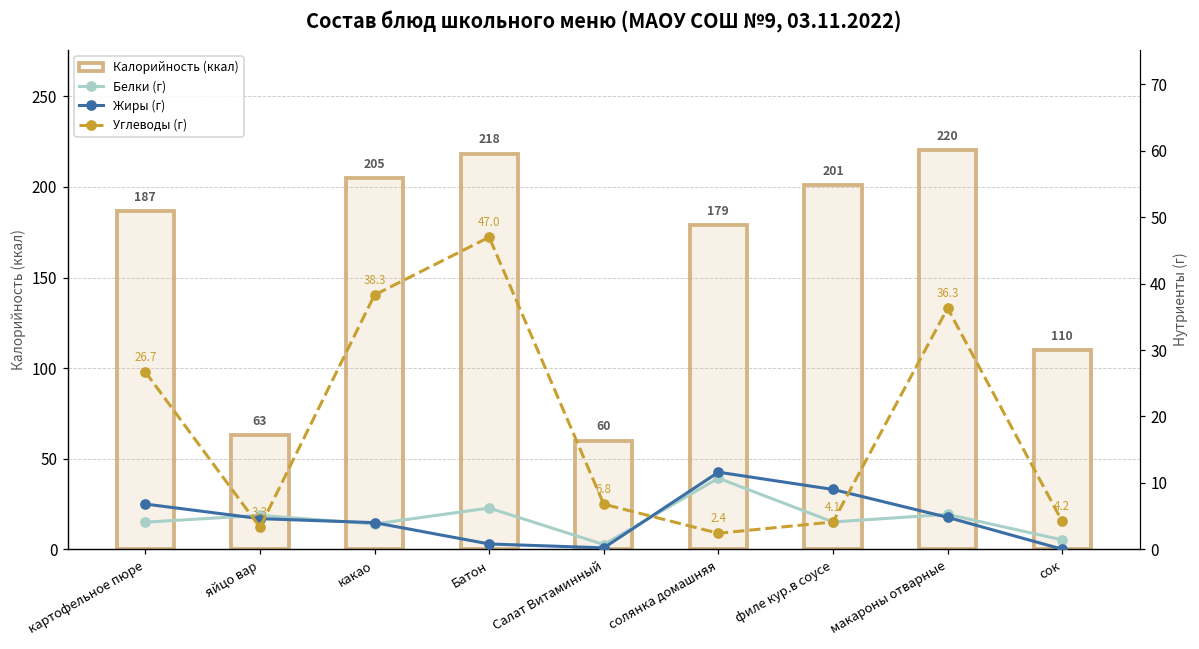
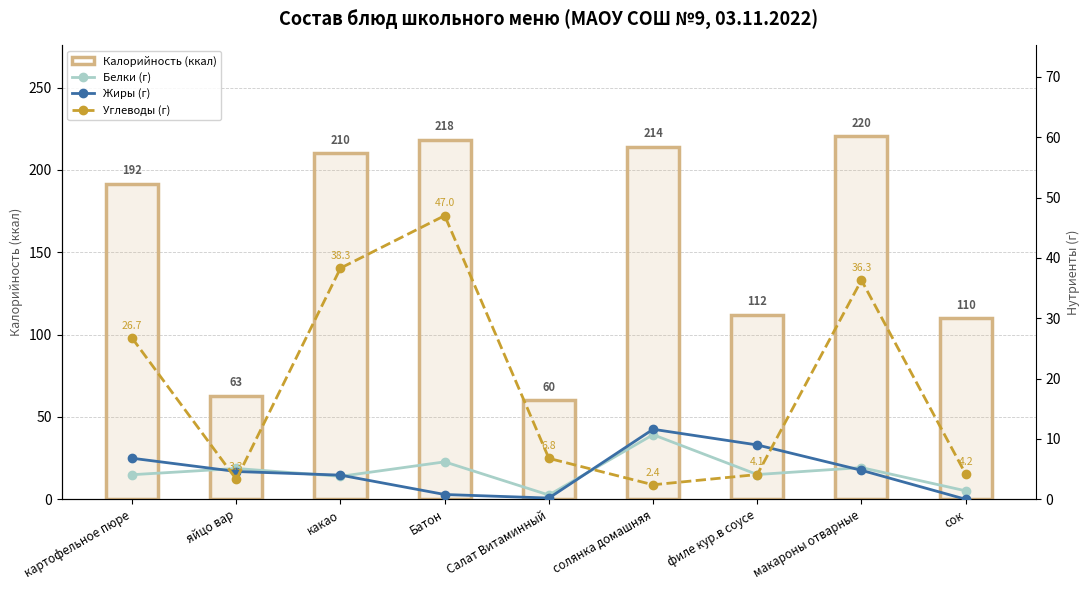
Калорийность (ккал), картофельное пюре: 187 -> 192
Калорийность (ккал), какао: 205 -> 210
Калорийность (ккал), солянка домашняя: 179 -> 214
Калорийность (ккал), филе кур.в соусе: 201 -> 112
